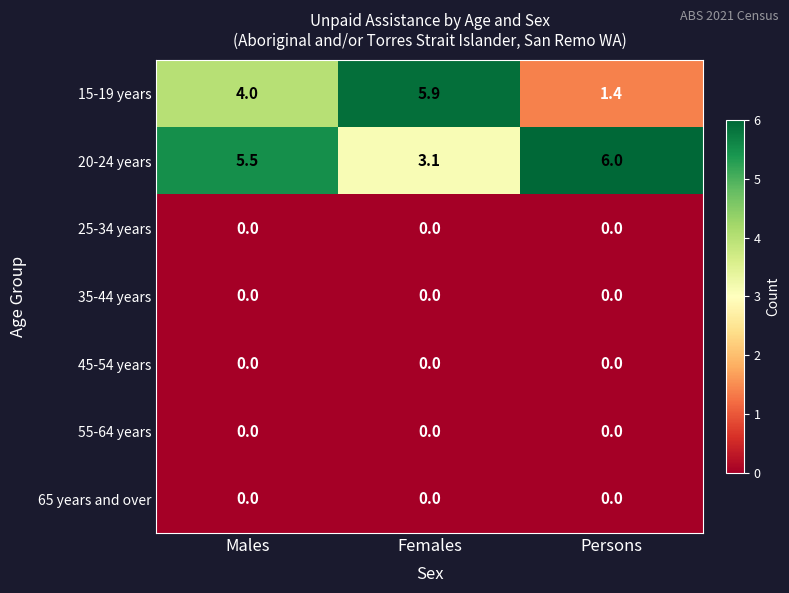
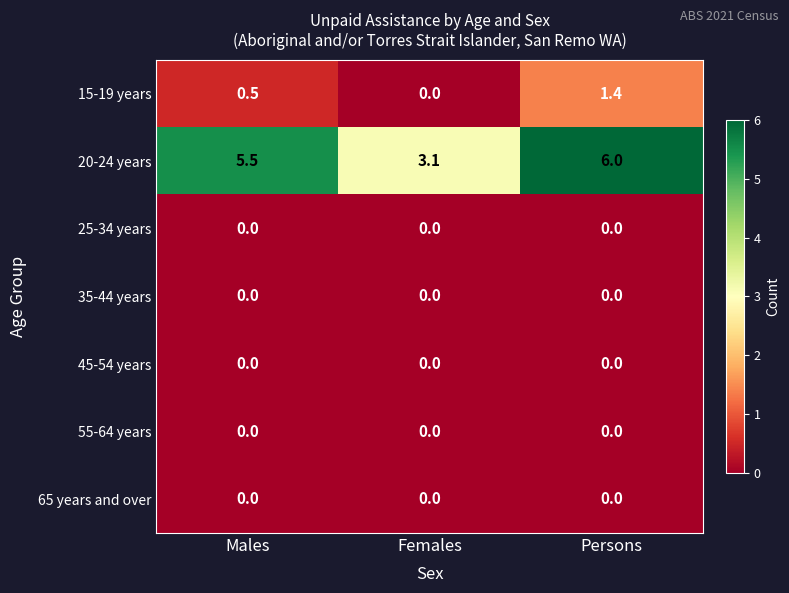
15-19 years, Males: 4.0 -> 0.5
15-19 years, Females: 5.9 -> 0.0
